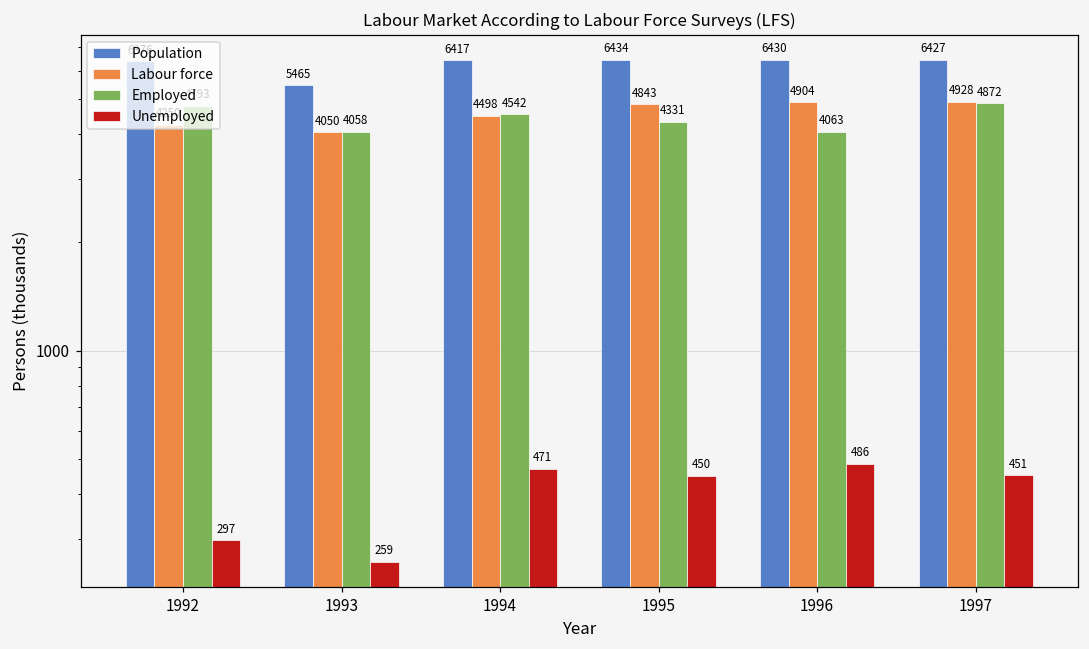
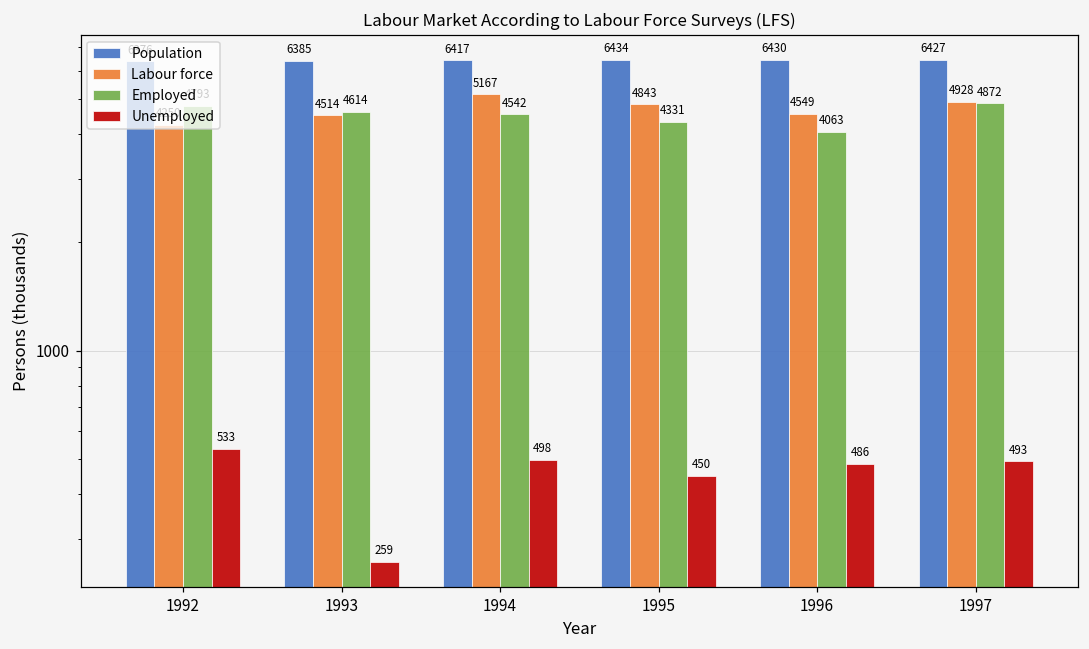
Unemployed, 1992: 297 -> 533
Population, 1993: 5465 -> 6385
Labour force, 1993: 4050 -> 4514
Employed, 1993: 4058 -> 4614
Labour force, 1994: 4498 -> 5167
Unemployed, 1994: 471 -> 498
Labour force, 1996: 4904 -> 4549
Unemployed, 1997: 451 -> 493
